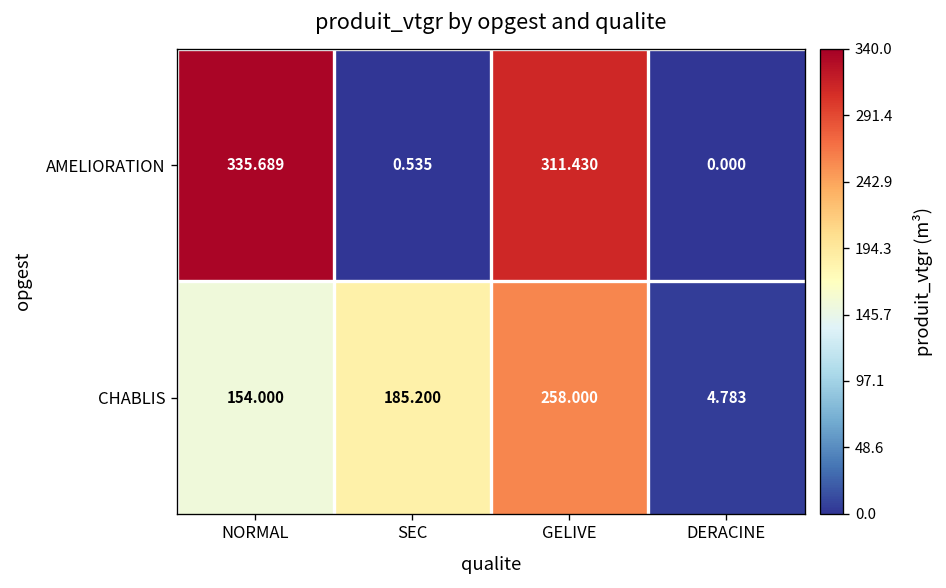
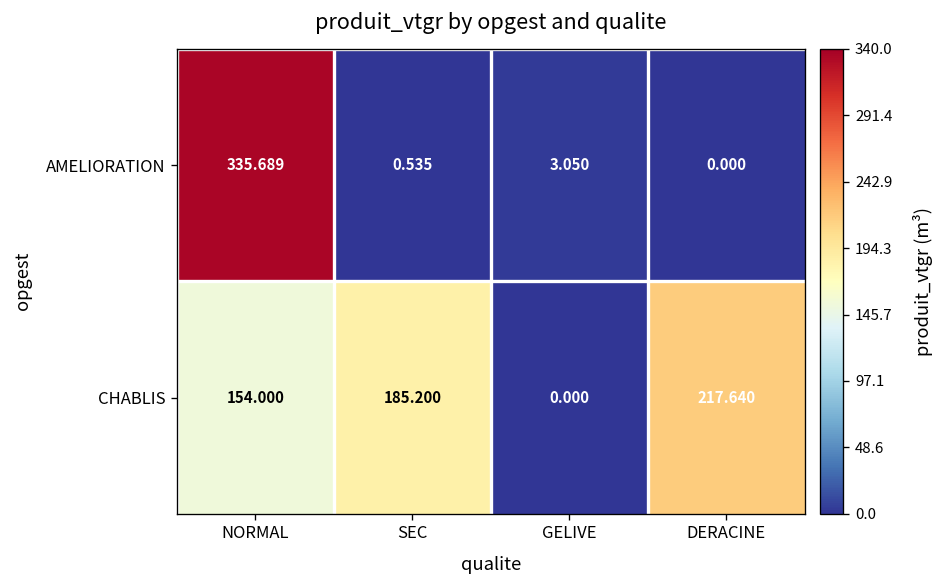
AMELIORATION, GELIVE: 311.430 -> 3.050
CHABLIS, GELIVE: 258.000 -> 0.000
CHABLIS, DERACINE: 4.783 -> 217.640
